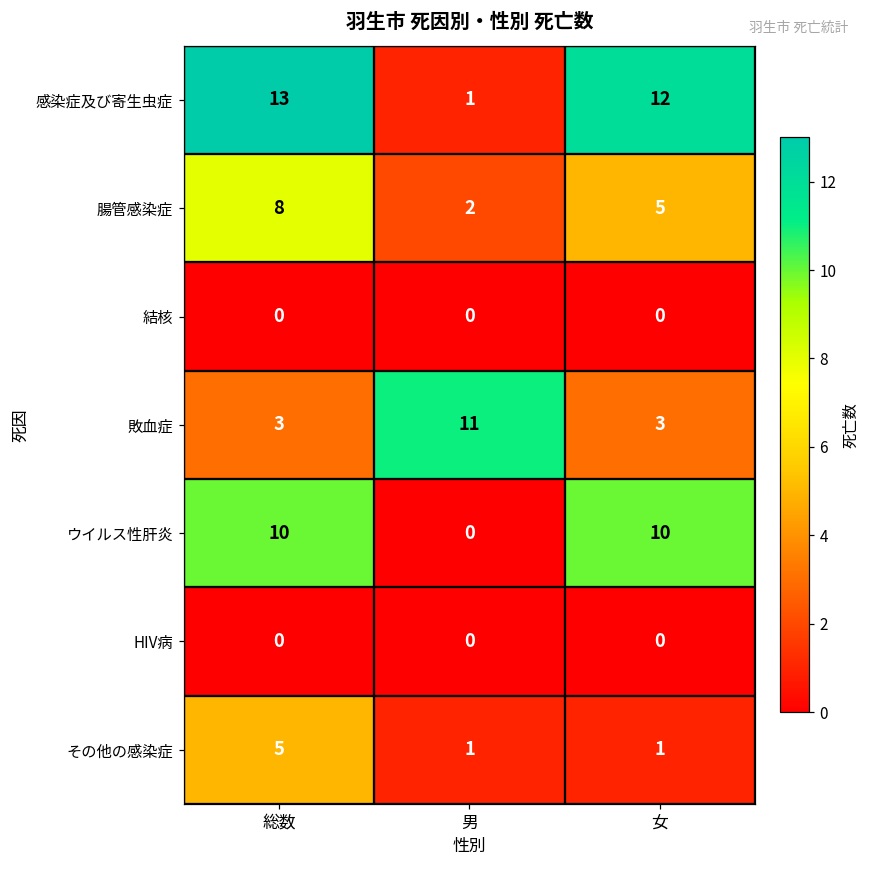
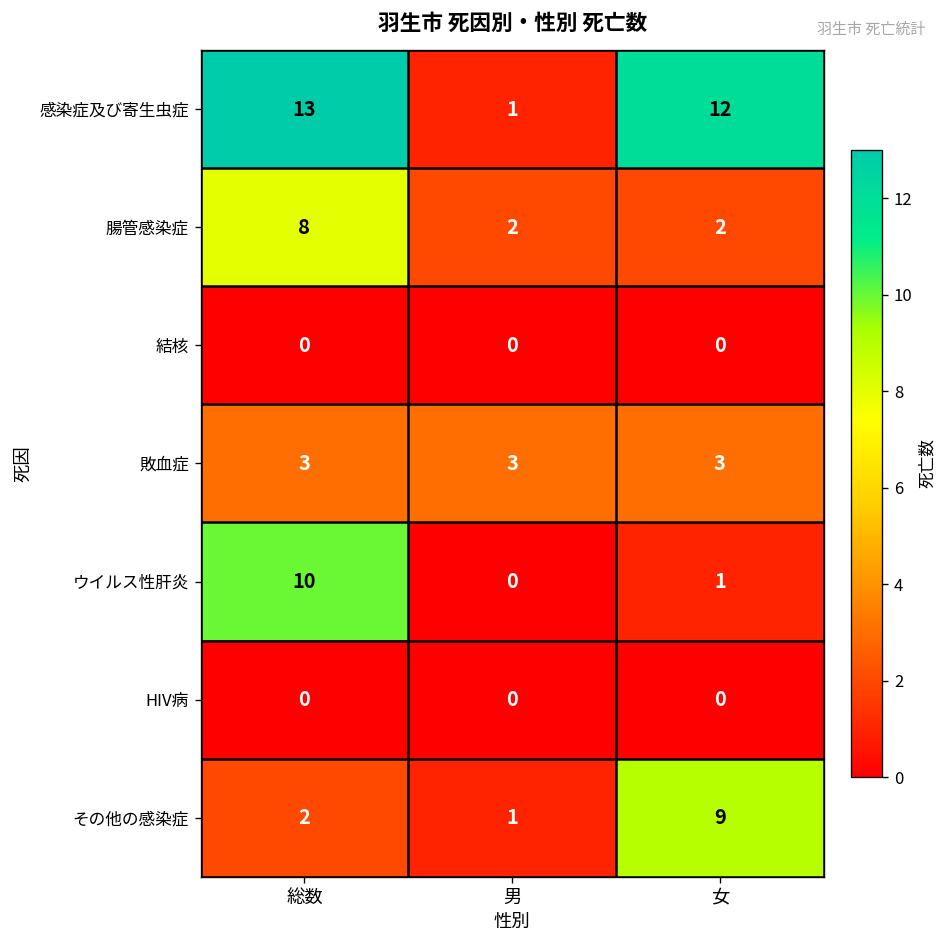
腸管感染症, 女: 5 -> 2
敗血症, 男: 11 -> 3
ウイルス性肝炎, 女: 10 -> 1
その他の感染症, 総数: 5 -> 2
その他の感染症, 女: 1 -> 9
